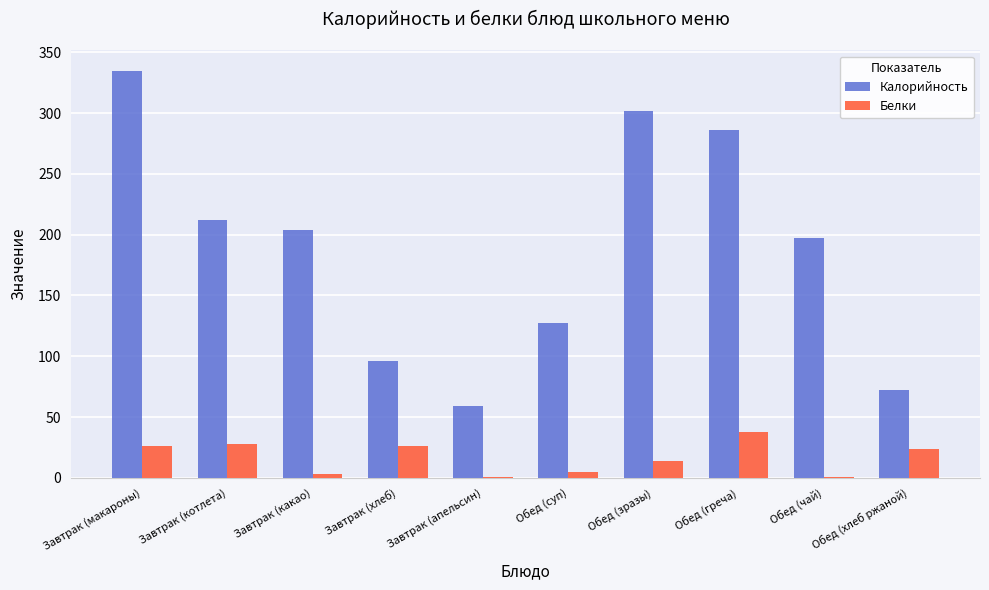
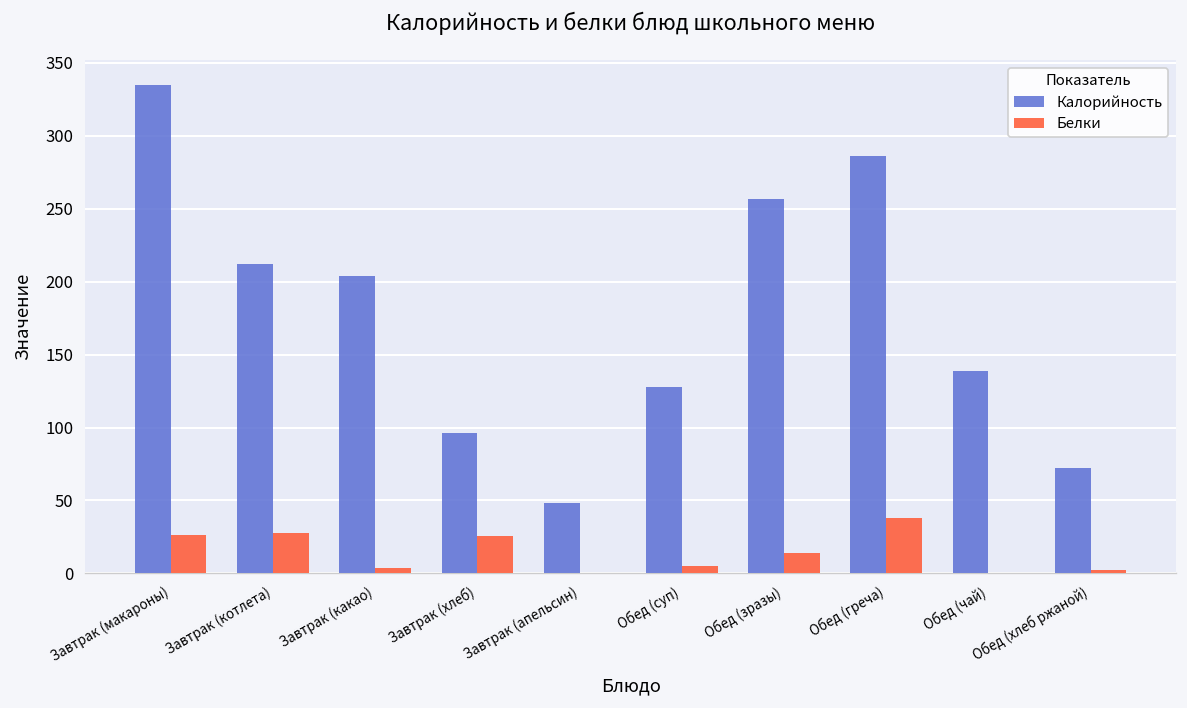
Калорийность, Завтрак (апельсин): 59 -> 48
Калорийность, Обед (зразы): 302 -> 256
Калорийность, Обед (чай): 197 -> 139
Белки, Обед (хлеб ржаной): 23 -> 3
